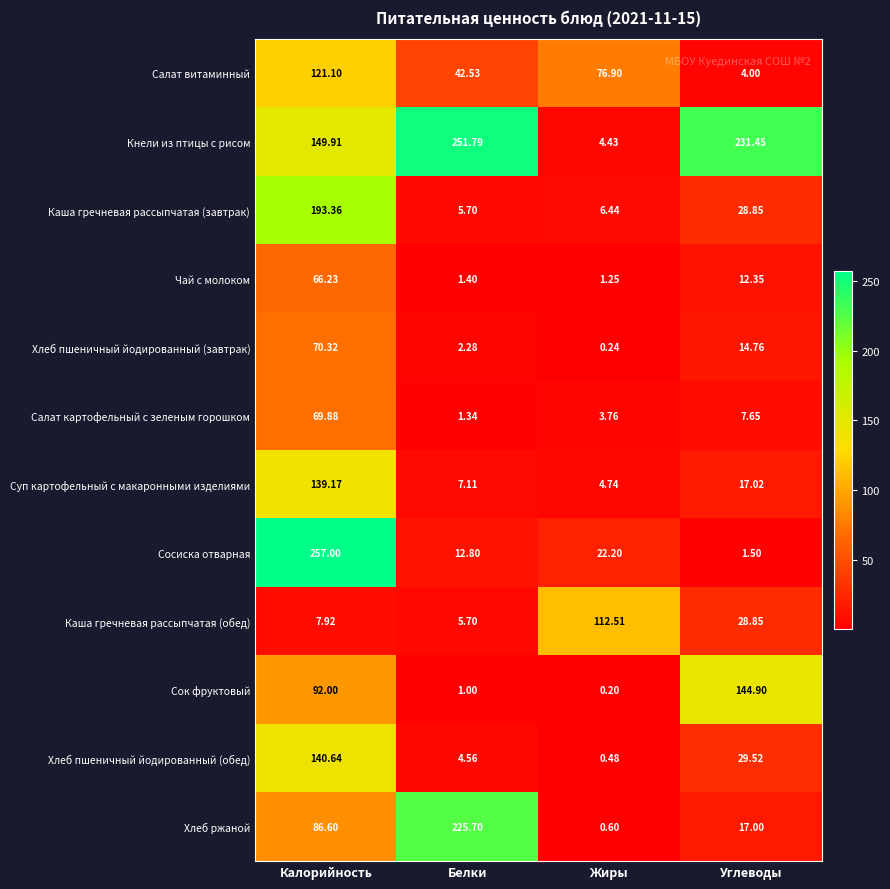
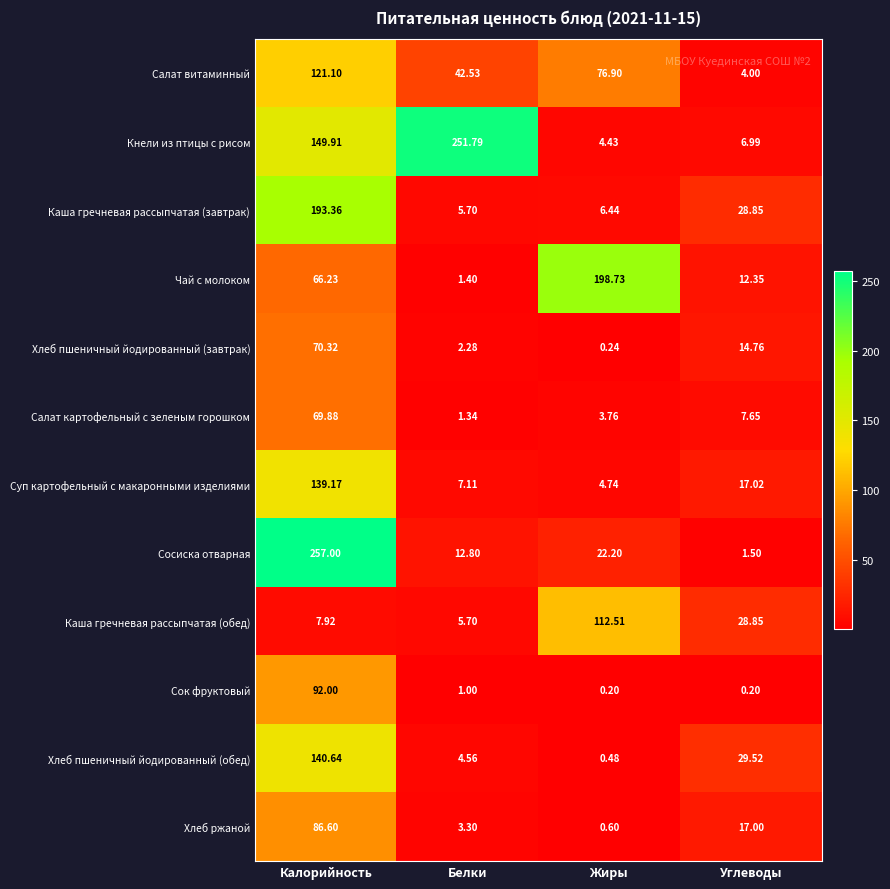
Кнели из птицы с рисом, Углеводы: 231.45 -> 6.99
Чай с молоком, Жиры: 1.25 -> 198.73
Сок фруктовый, Углеводы: 144.90 -> 0.20
Хлеб ржаной, Белки: 225.70 -> 3.30
